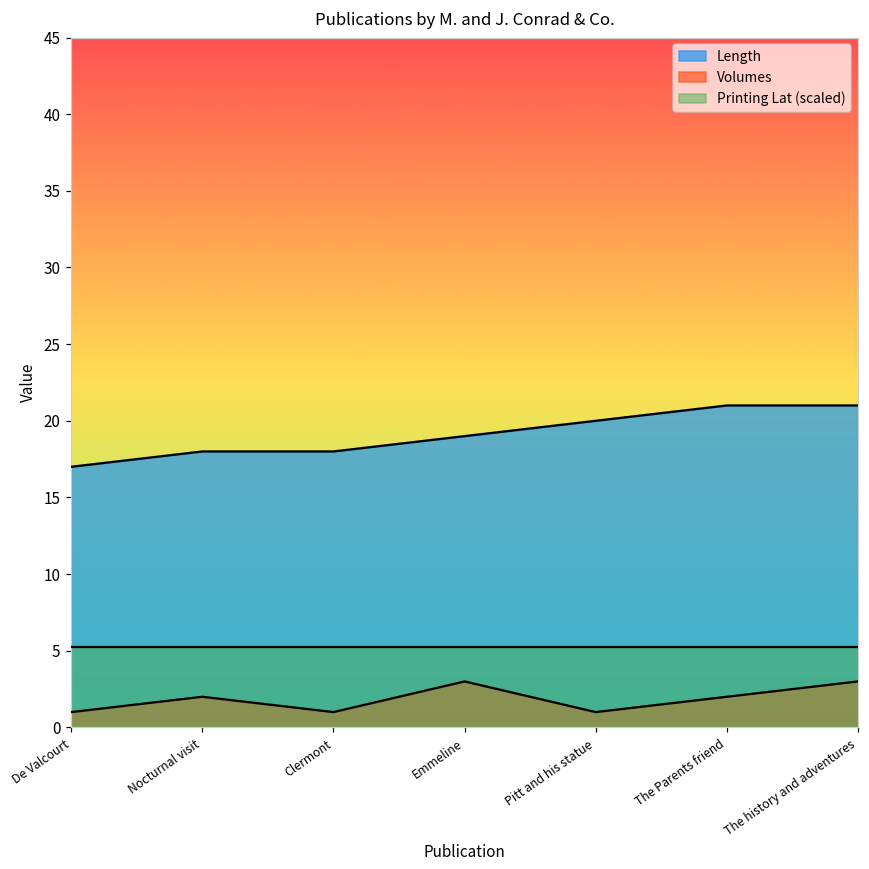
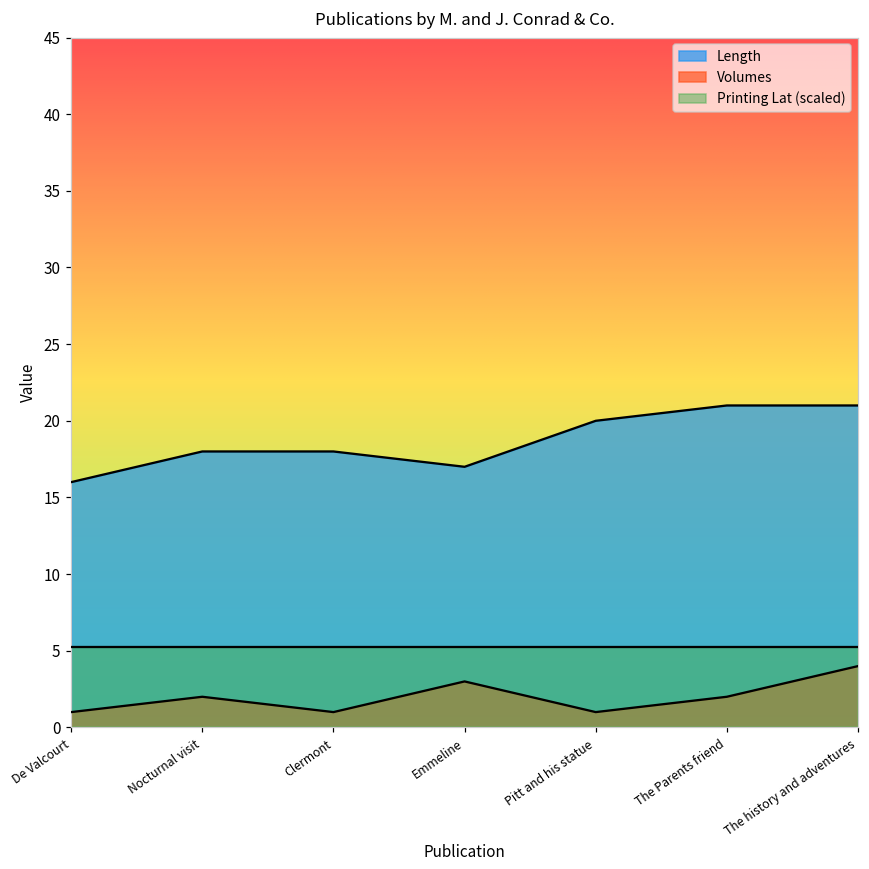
Length, De Valcourt: 17 -> 16
Length, Emmeline: 19 -> 17
Volumes, The history and adventures: 3 -> 4
